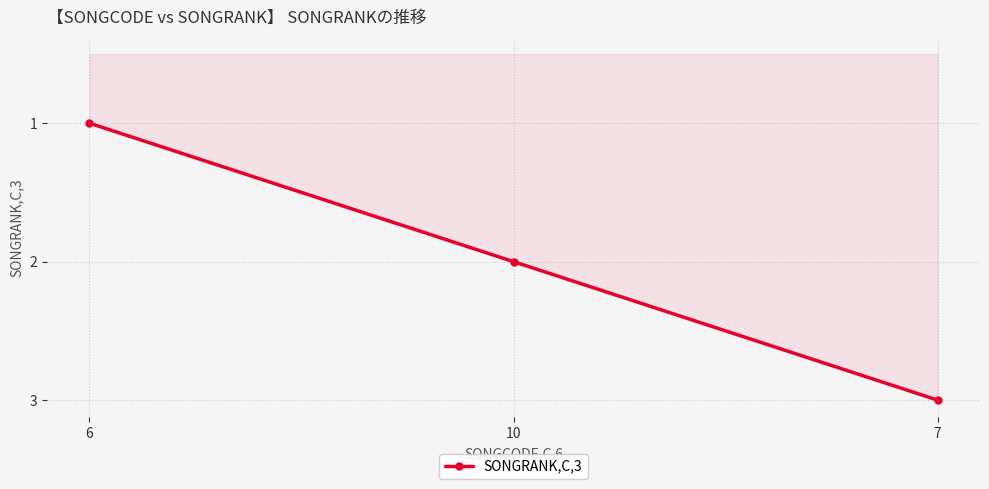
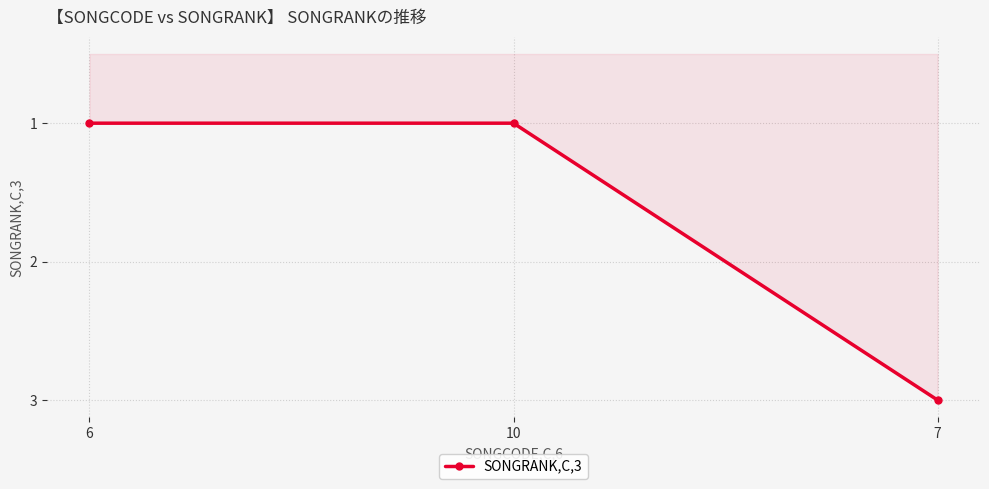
10: 2 -> 1
